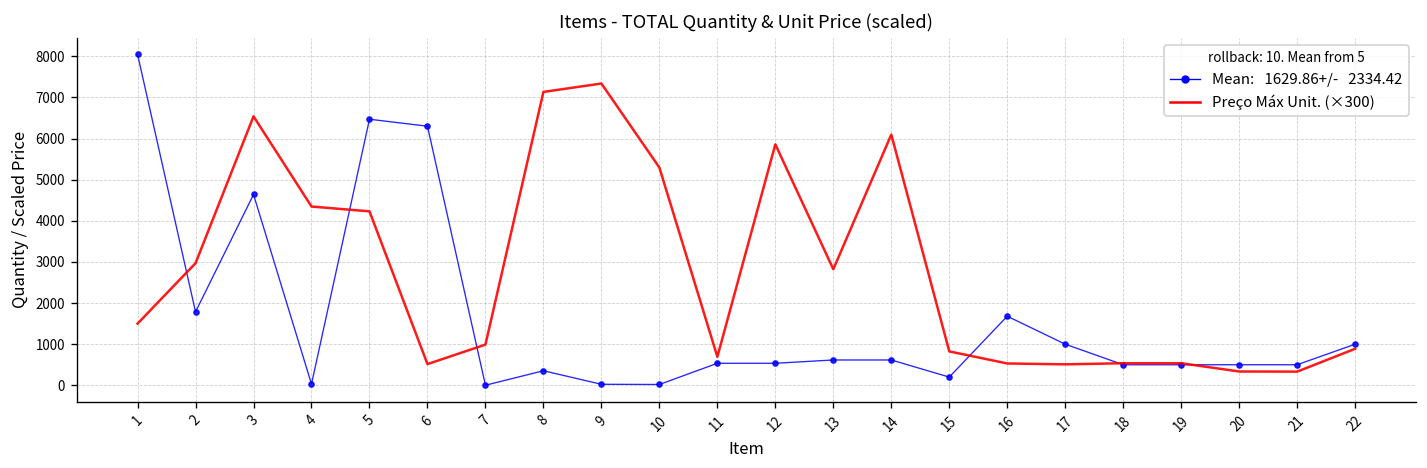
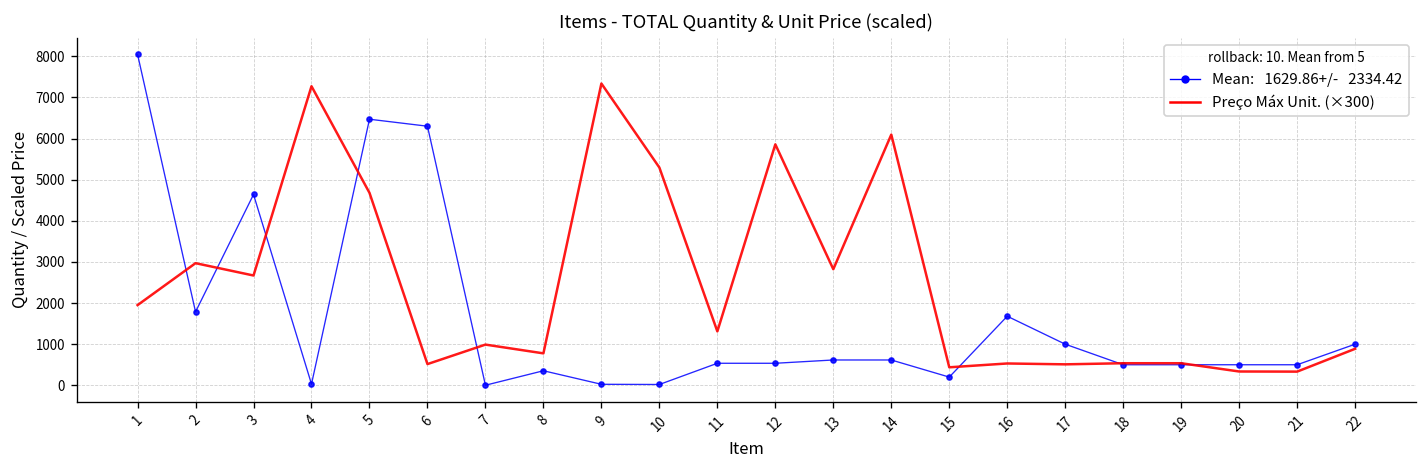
Preço Máx Unit. (×300), 1: 1500 -> 2000
Preço Máx Unit. (×300), 3: 6500 -> 2700
Preço Máx Unit. (×300), 4: 4300 -> 7300
Preço Máx Unit. (×300), 5: 4200 -> 4700
Preço Máx Unit. (×300), 8: 7100 -> 800
Preço Máx Unit. (×300), 11: 700 -> 1300
Preço Máx Unit. (×300), 15: 800 -> 400
